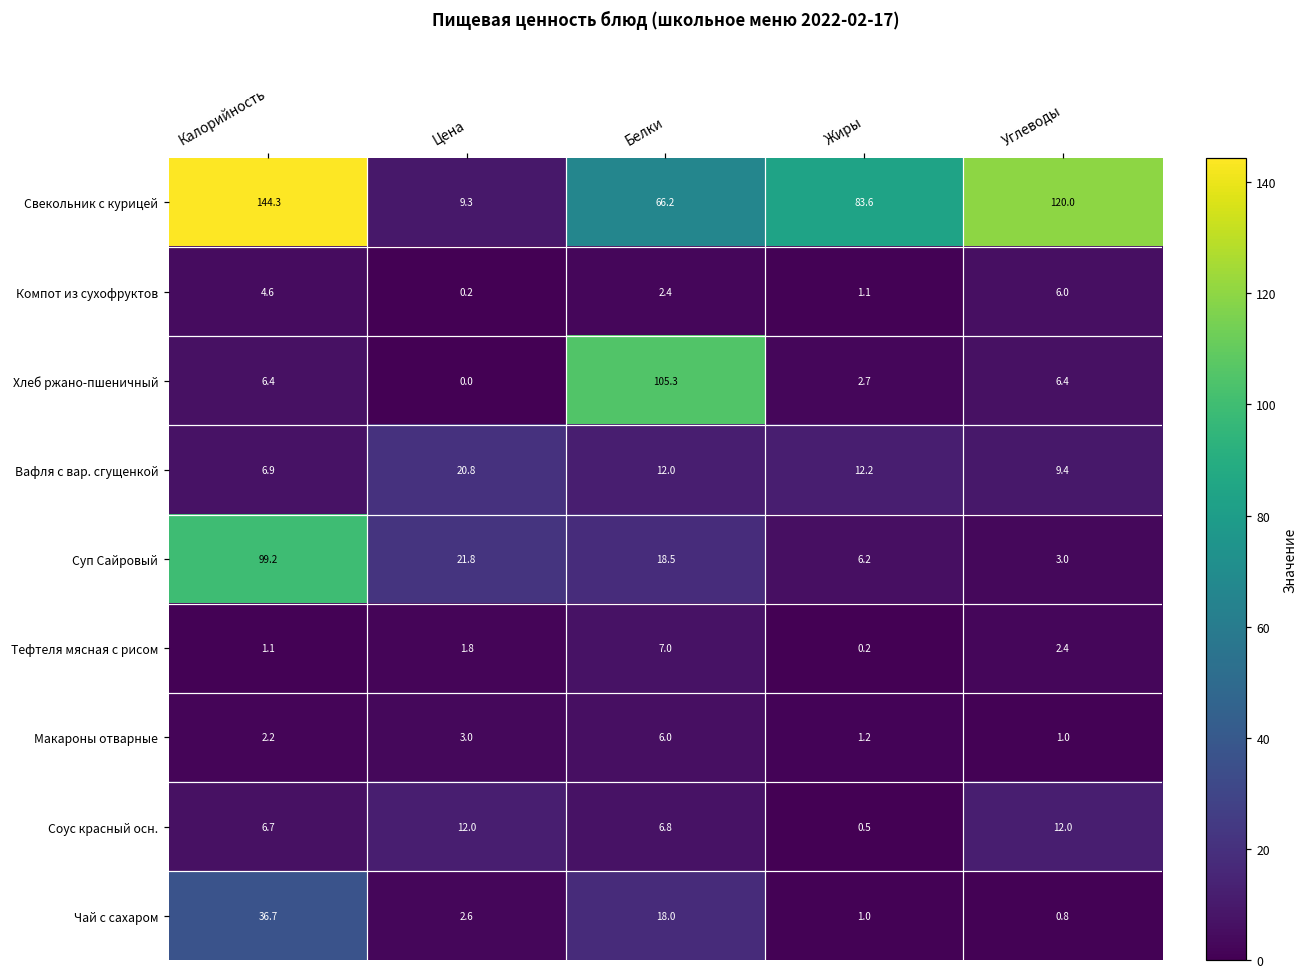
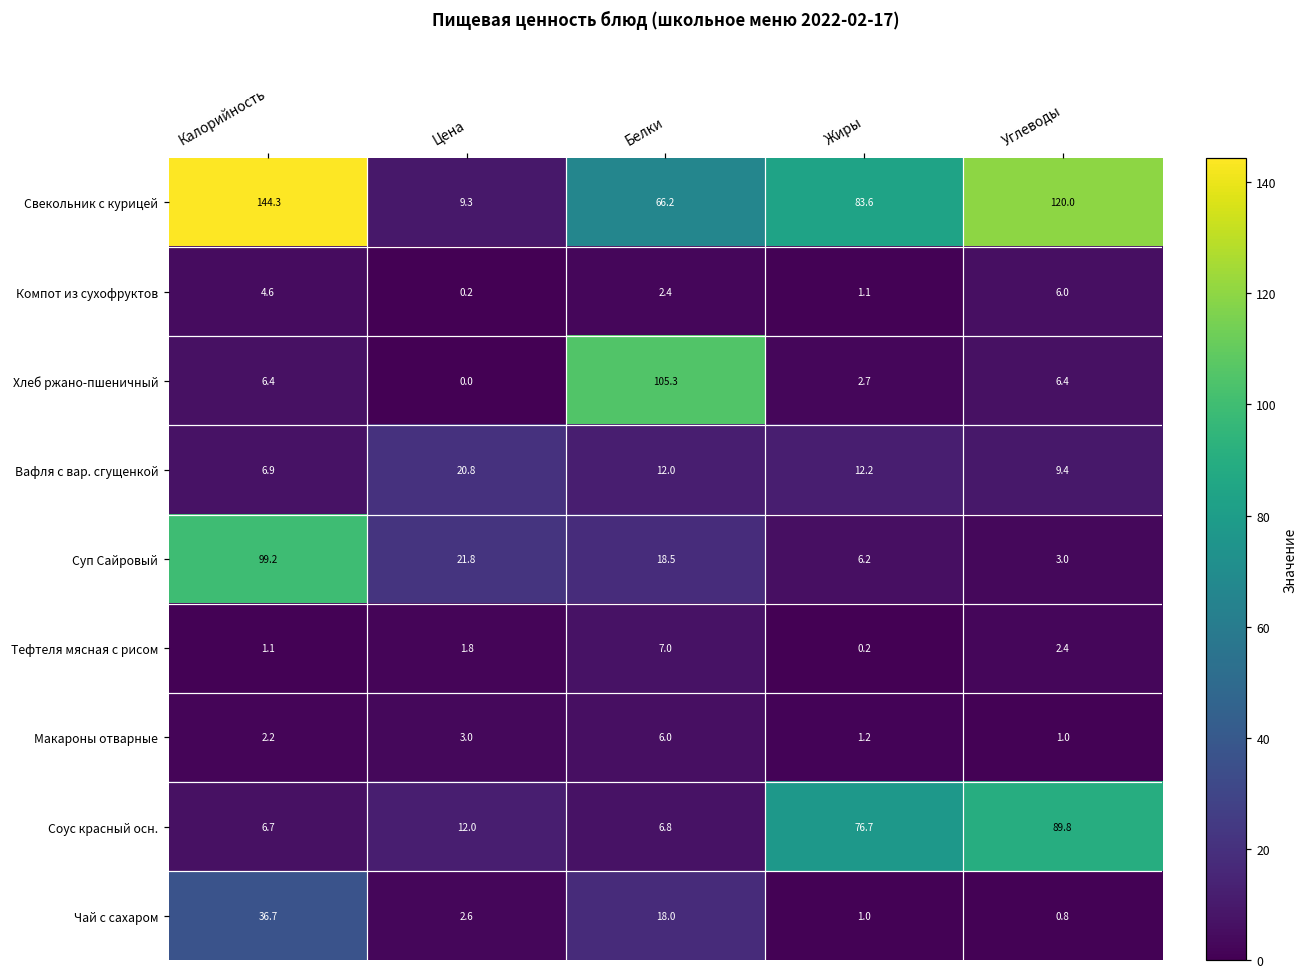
Соус красный осн., Жиры: 0.5 -> 76.7
Соус красный осн., Углеводы: 12.0 -> 89.8
